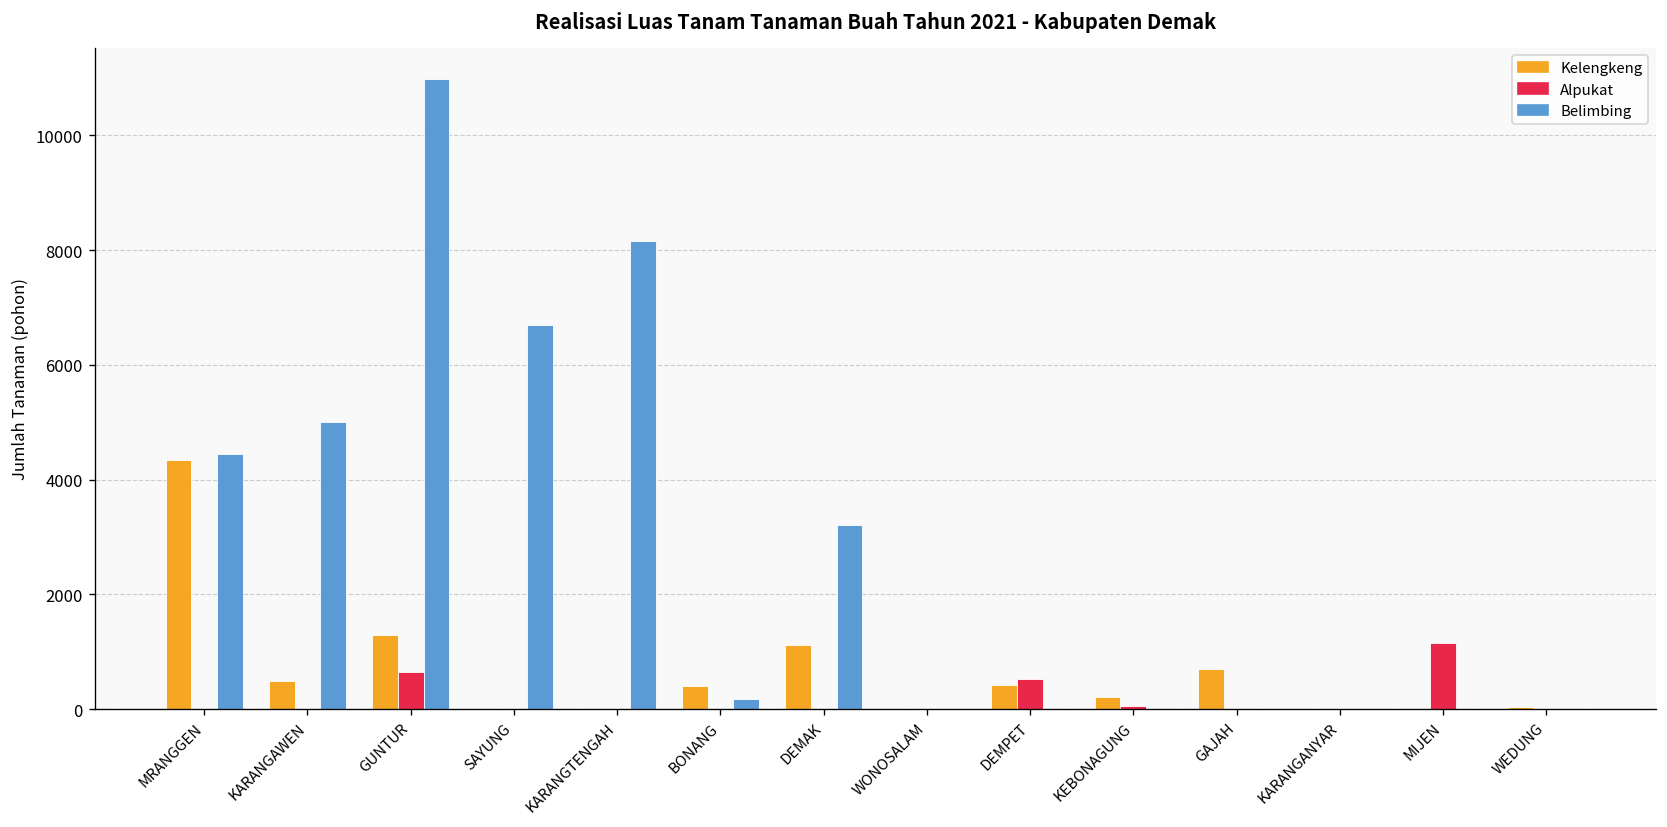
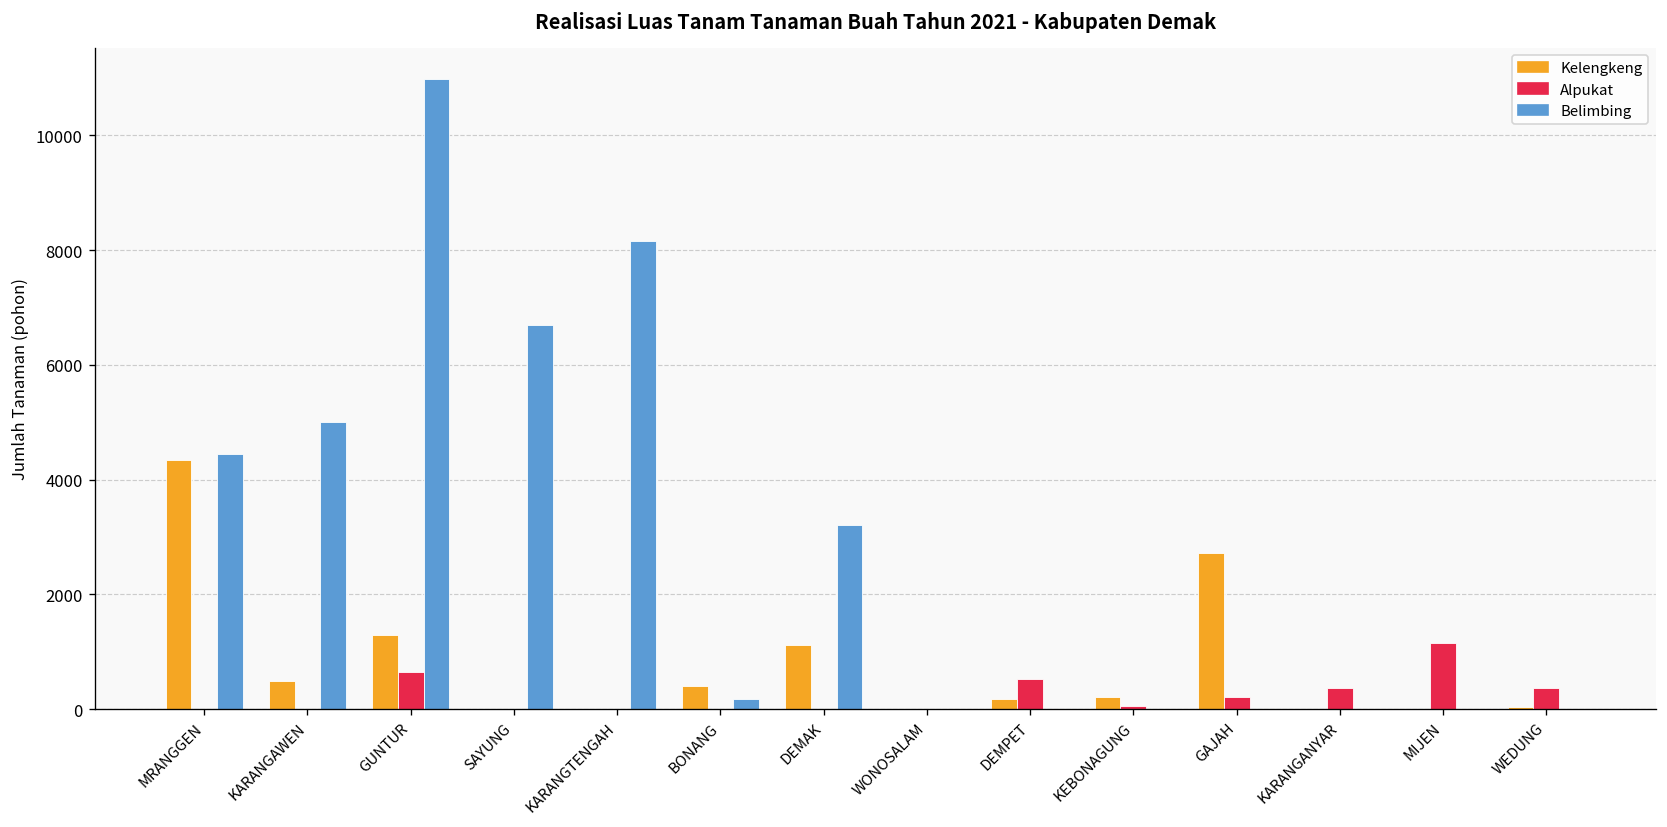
Kelengkeng, DEMPET: 400 -> 200
Kelengkeng, GAJAH: 700 -> 2700
Alpukat, GAJAH: 0 -> 200
Alpukat, KARANGANYAR: 0 -> 400
Alpukat, WEDUNG: 0 -> 400
